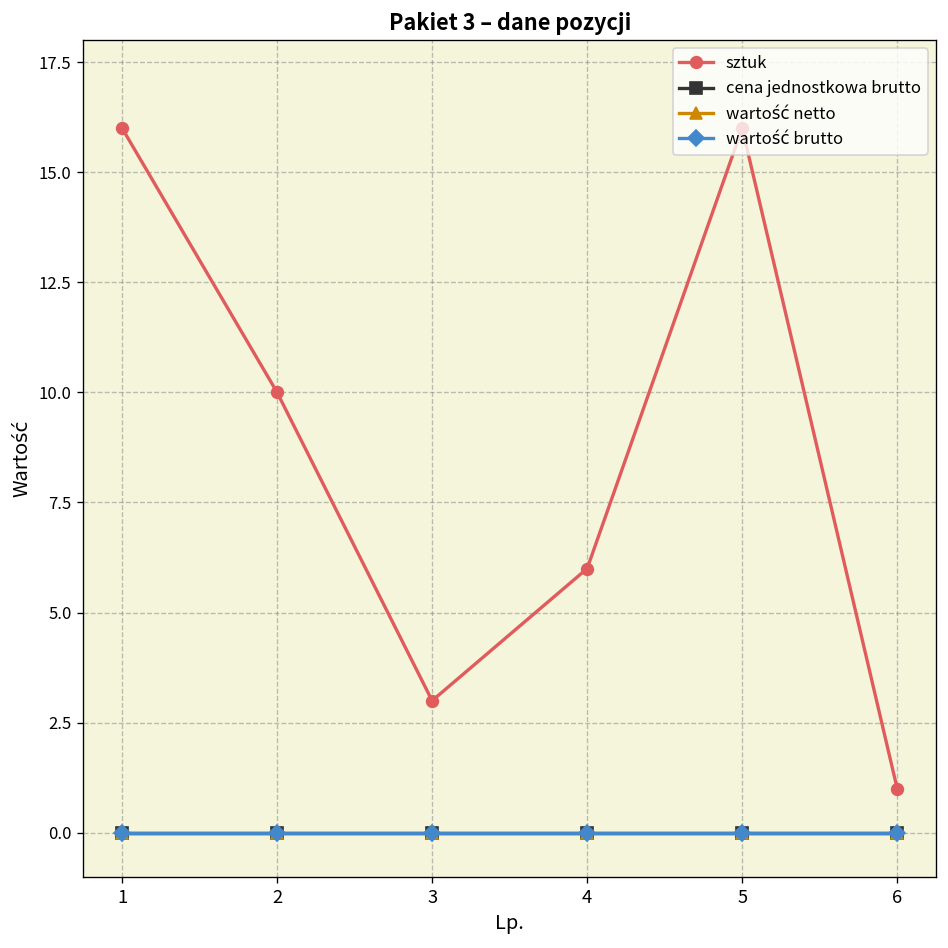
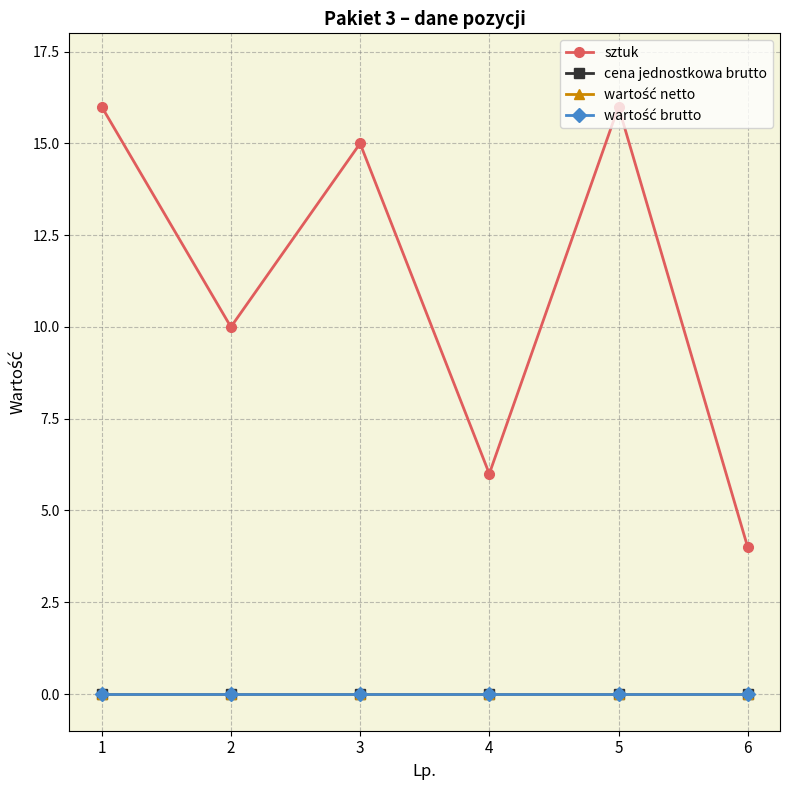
sztuk, 3: 3 -> 15
sztuk, 6: 1 -> 4
